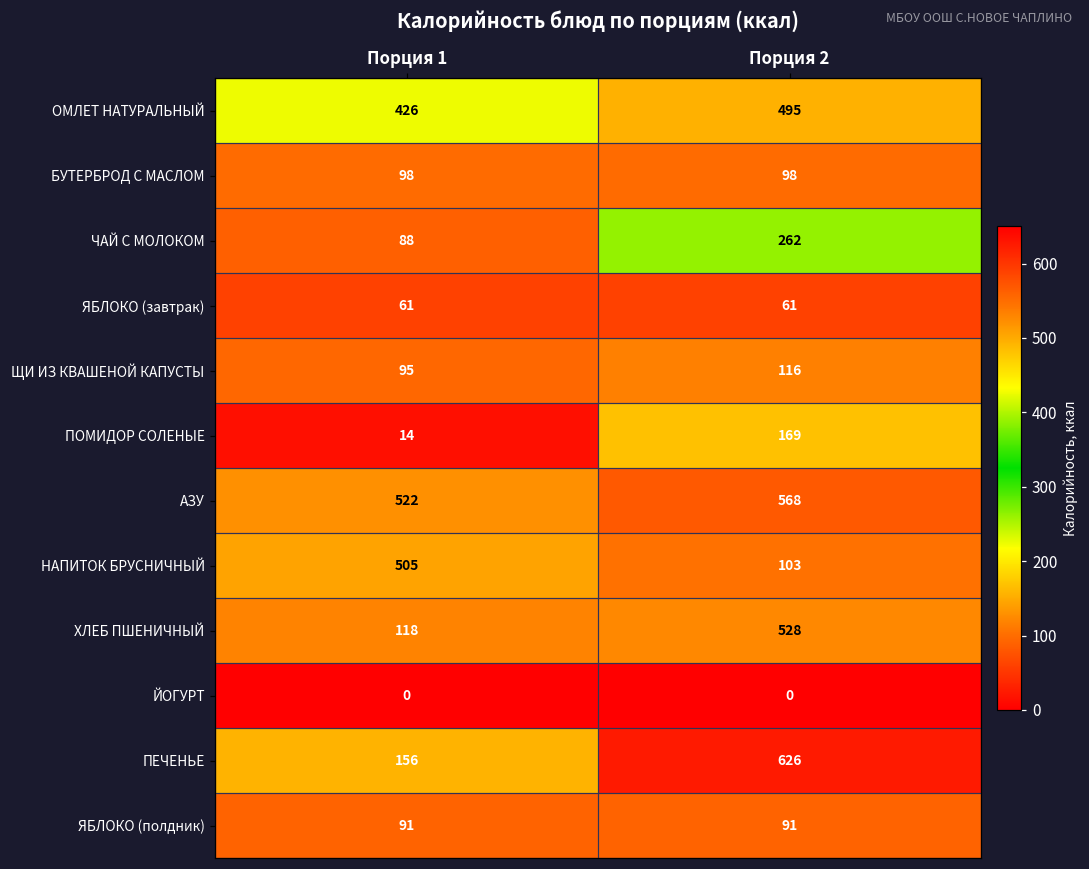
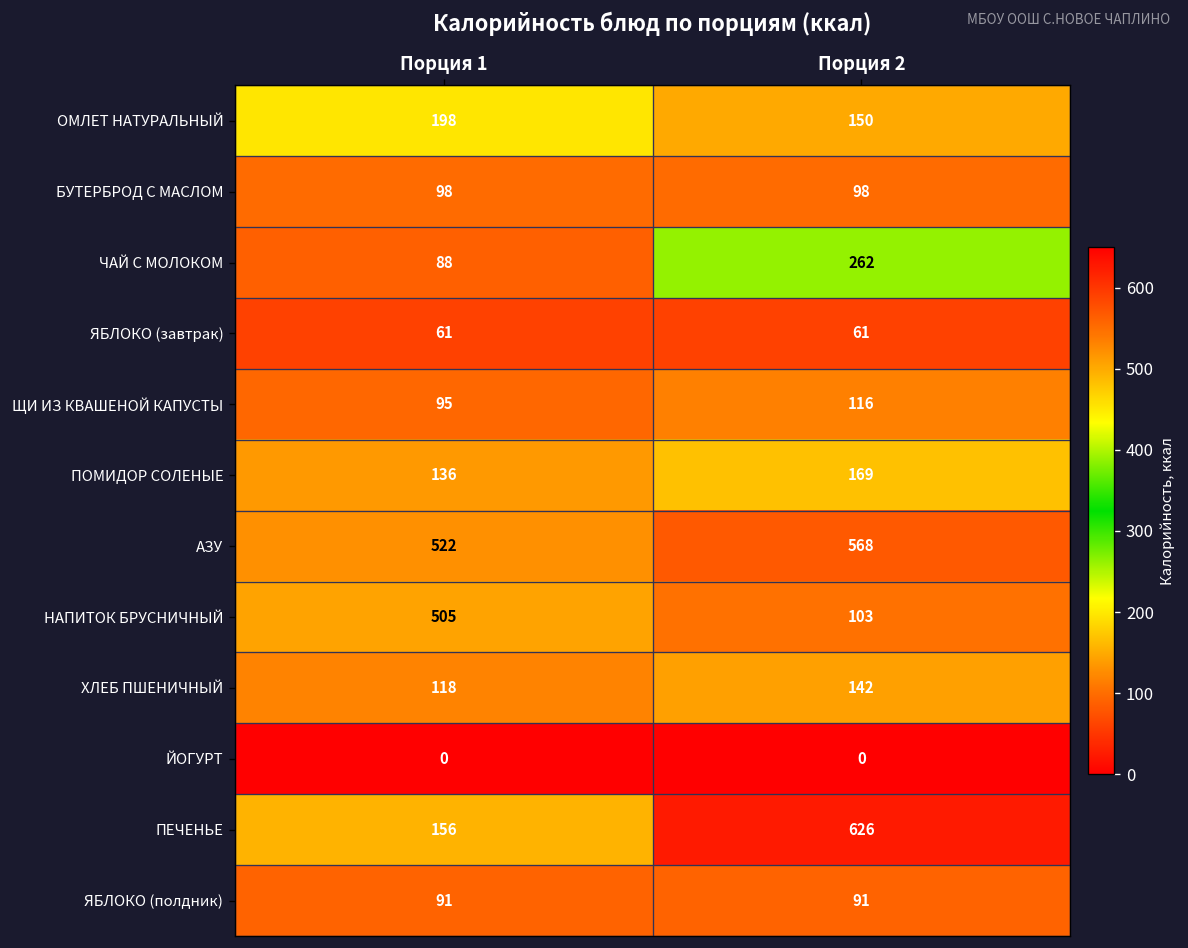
ОМЛЕТ НАТУРАЛЬНЫЙ, Порция 1: 426 -> 198
ОМЛЕТ НАТУРАЛЬНЫЙ, Порция 2: 495 -> 150
ПОМИДОР СОЛЕНЫЕ, Порция 1: 14 -> 136
ХЛЕБ ПШЕНИЧНЫЙ, Порция 2: 528 -> 142
